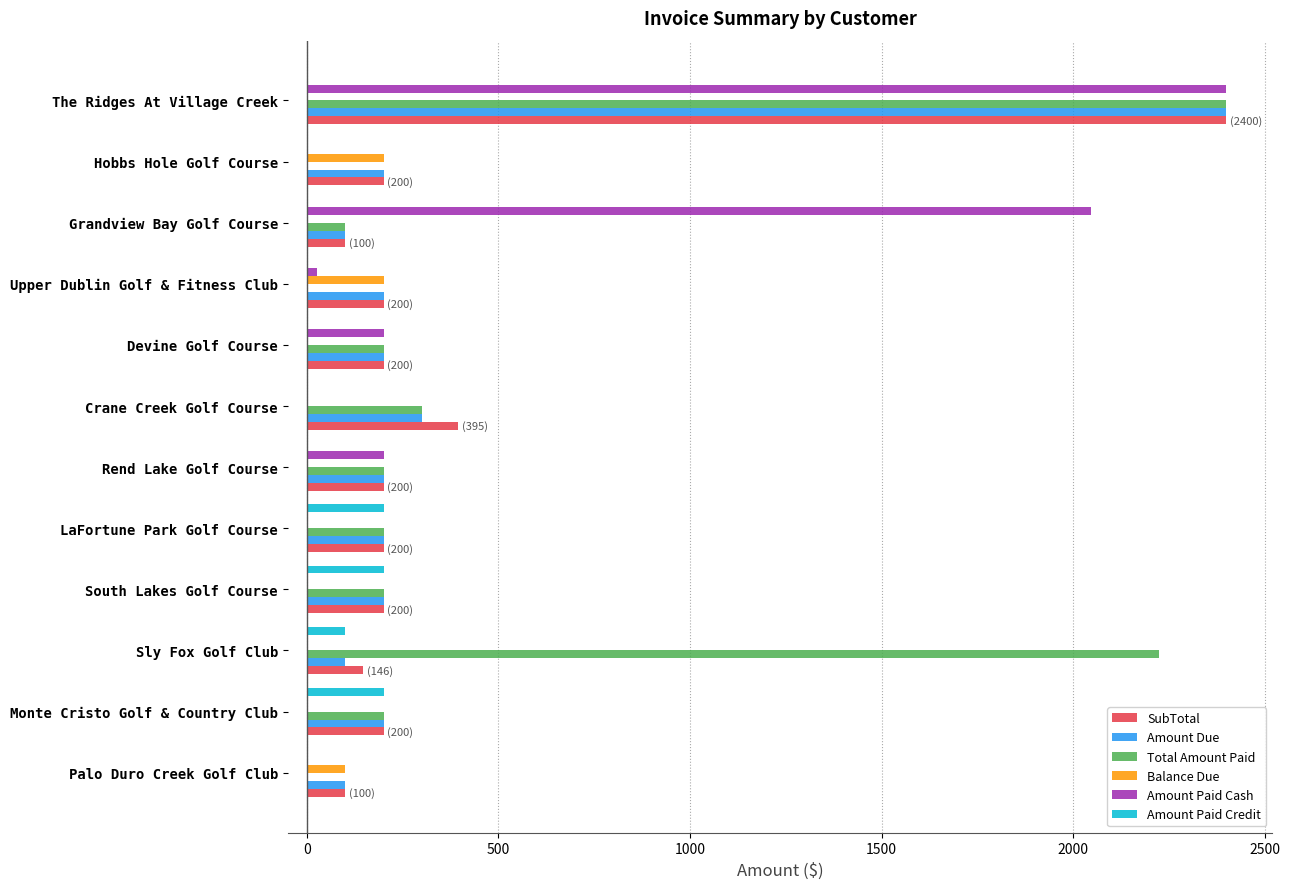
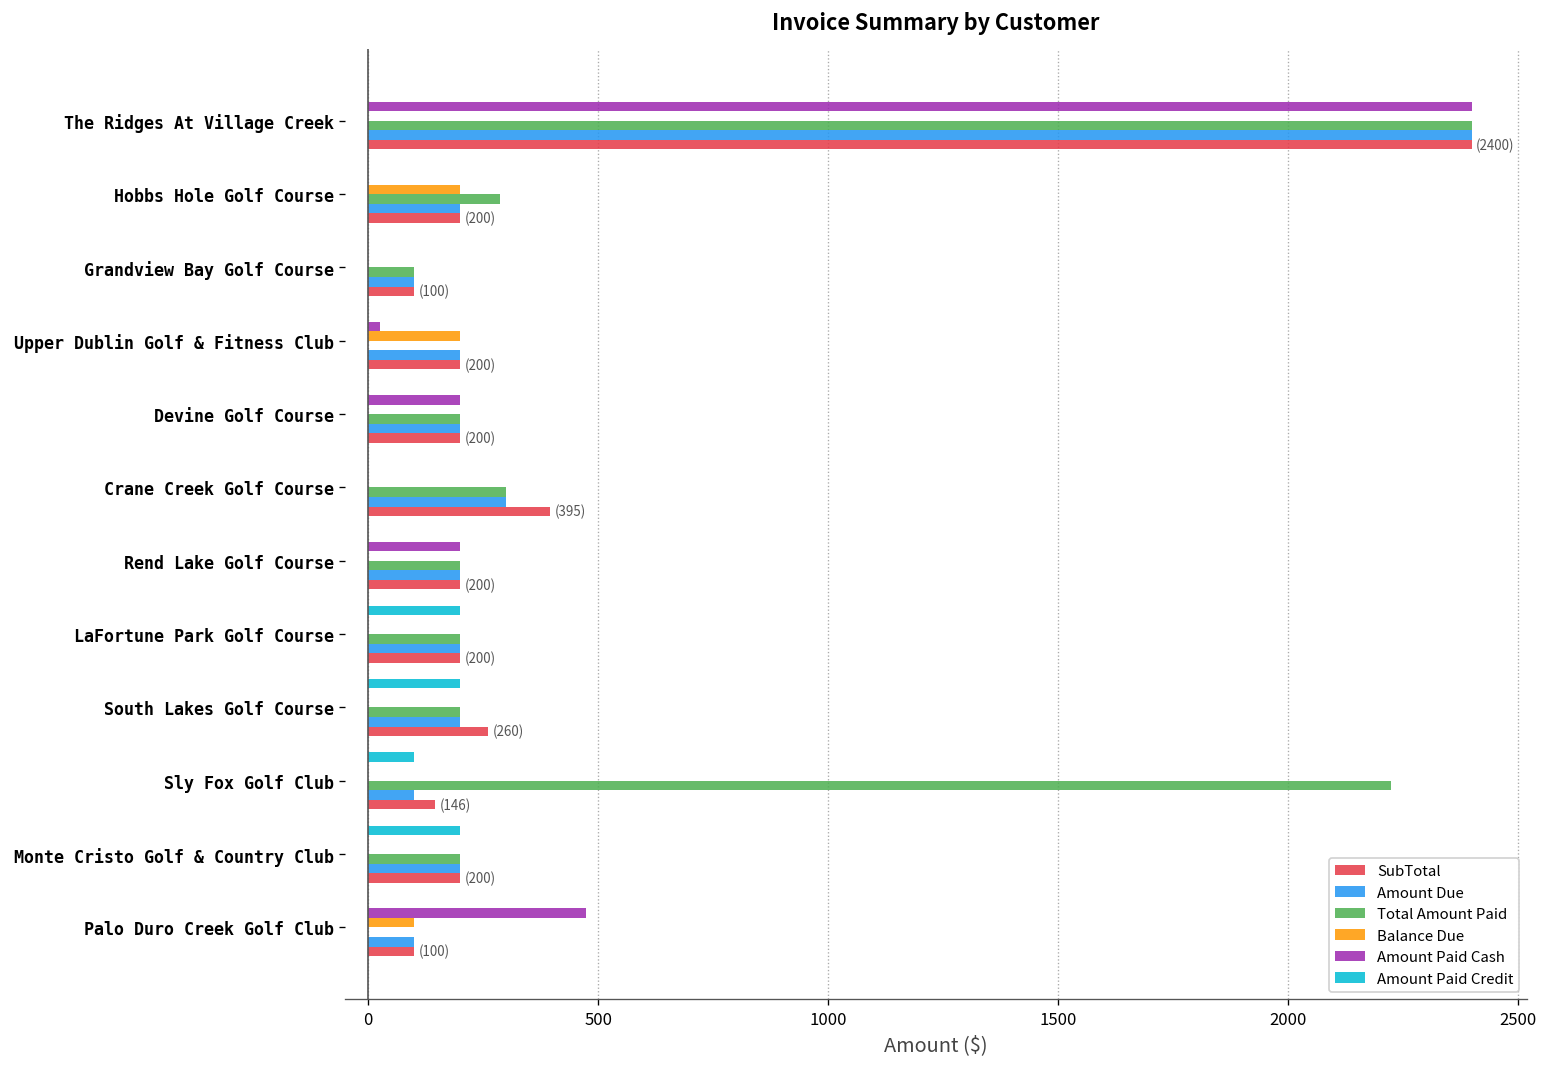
Total Amount Paid, Hobbs Hole Golf Course: 0 -> 290
Amount Paid Cash, Grandview Bay Golf Course: 2050 -> 0
SubTotal, South Lakes Golf Course: (200) -> (260)
Amount Paid Cash, Palo Duro Creek Golf Club: 0 -> 470
